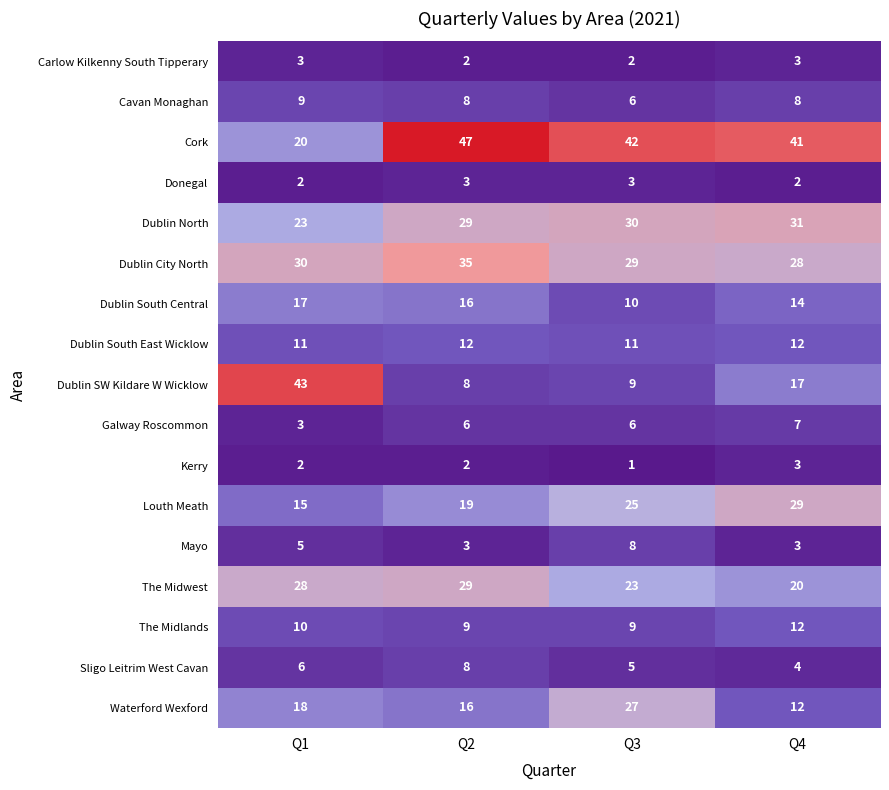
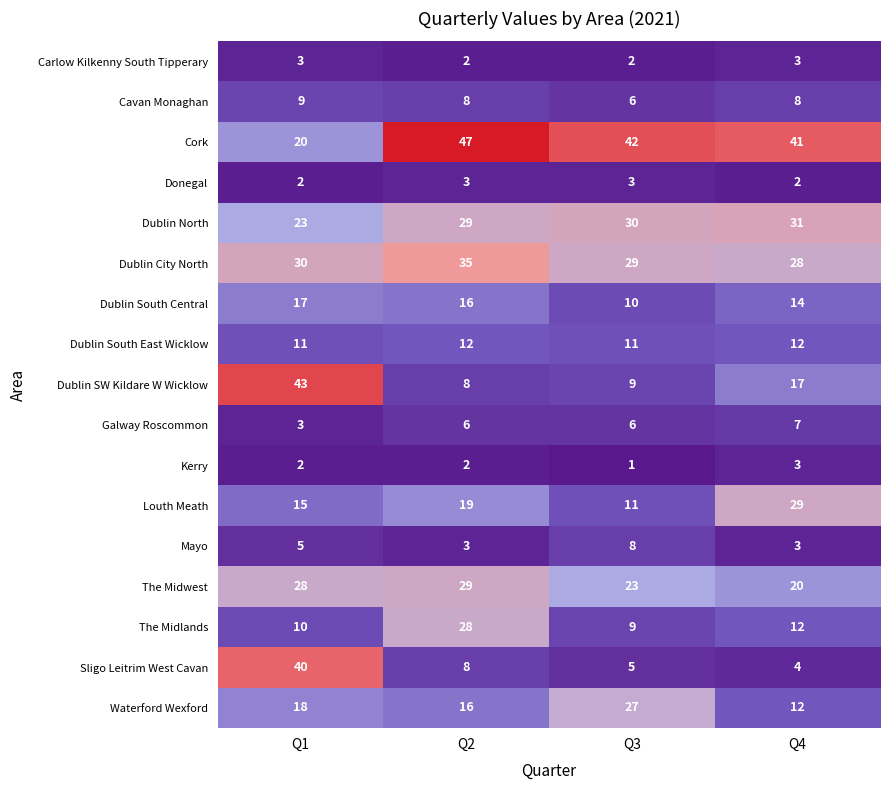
Louth Meath, Q3: 25 -> 11
The Midlands, Q2: 9 -> 28
Sligo Leitrim West Cavan, Q1: 6 -> 40
